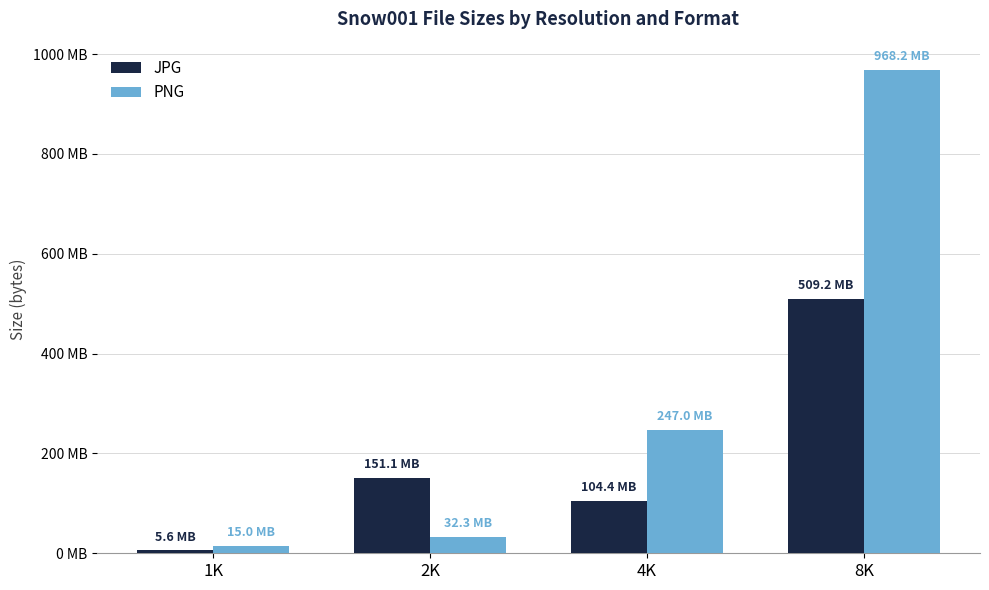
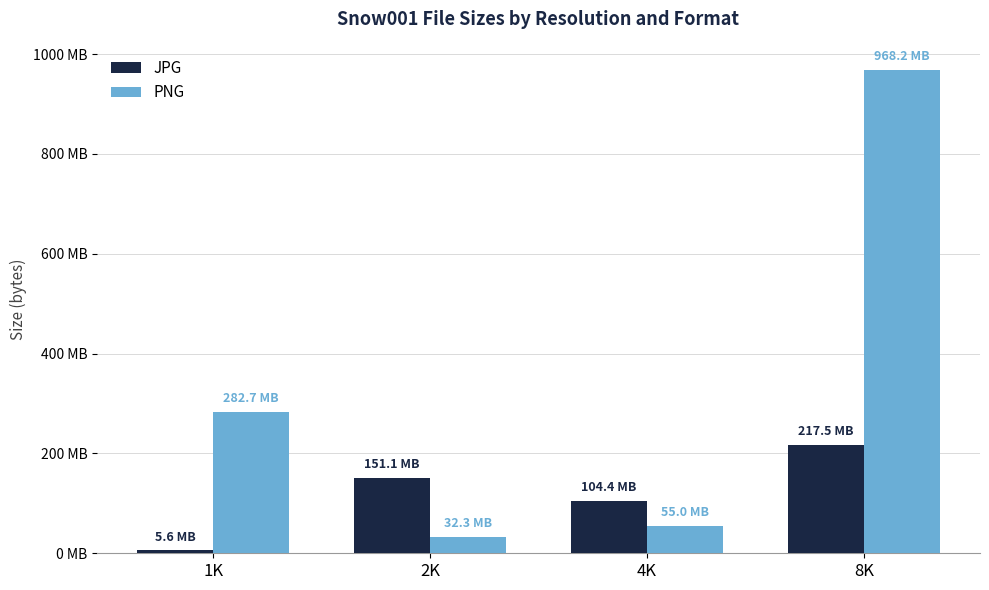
PNG, 1K: 15.0 -> 282.7
PNG, 4K: 247.0 -> 55.0
JPG, 8K: 509.2 -> 217.5
